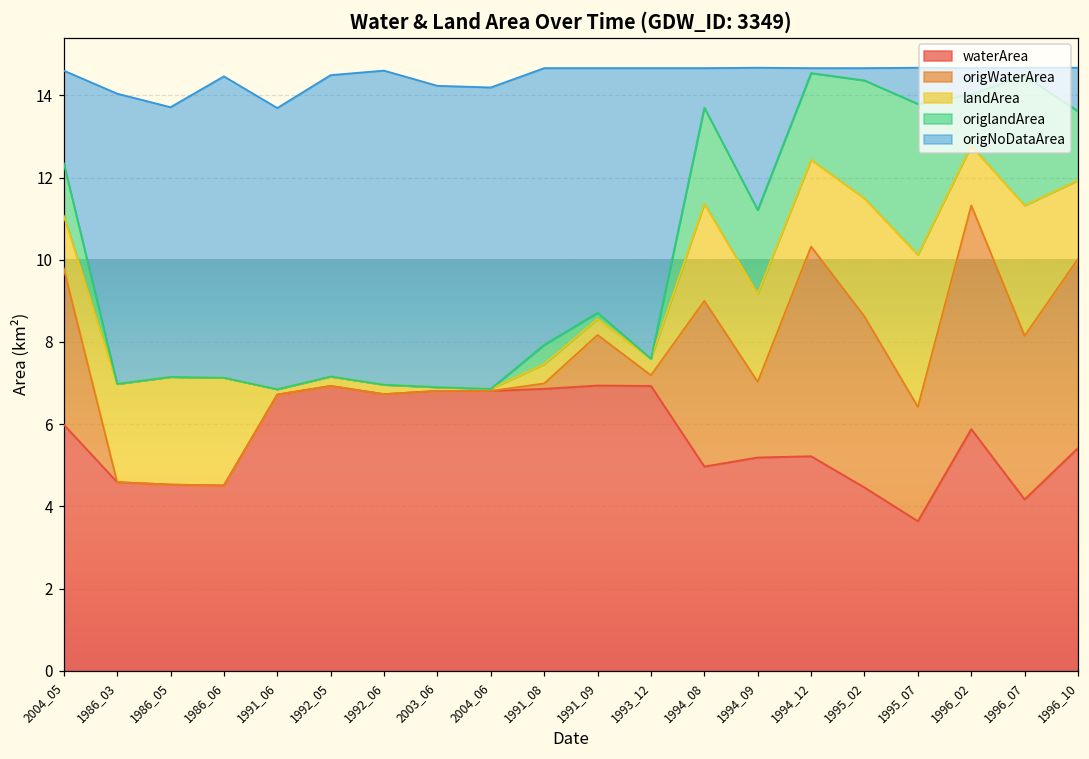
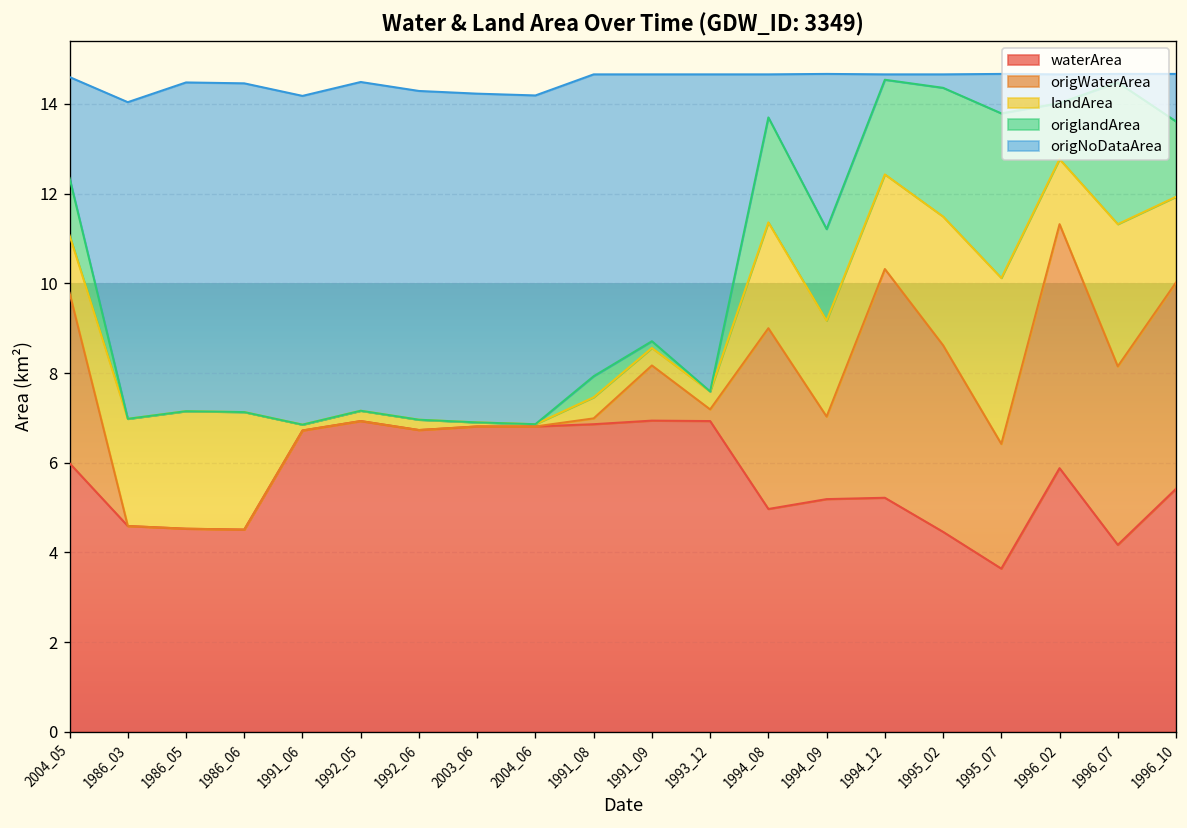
origNoDataArea, 1986_05: 6.6 -> 7.3
origNoDataArea, 1991_06: 6.8 -> 7.3
origNoDataArea, 1992_06: 7.6 -> 7.3
